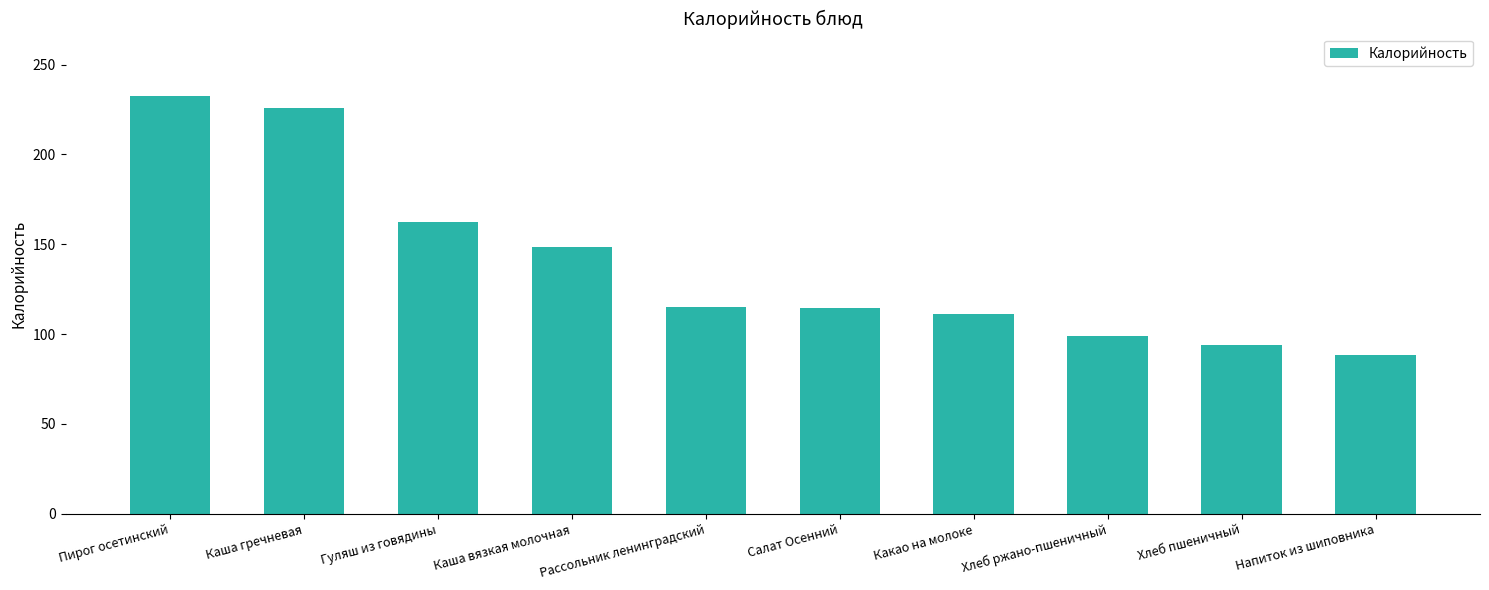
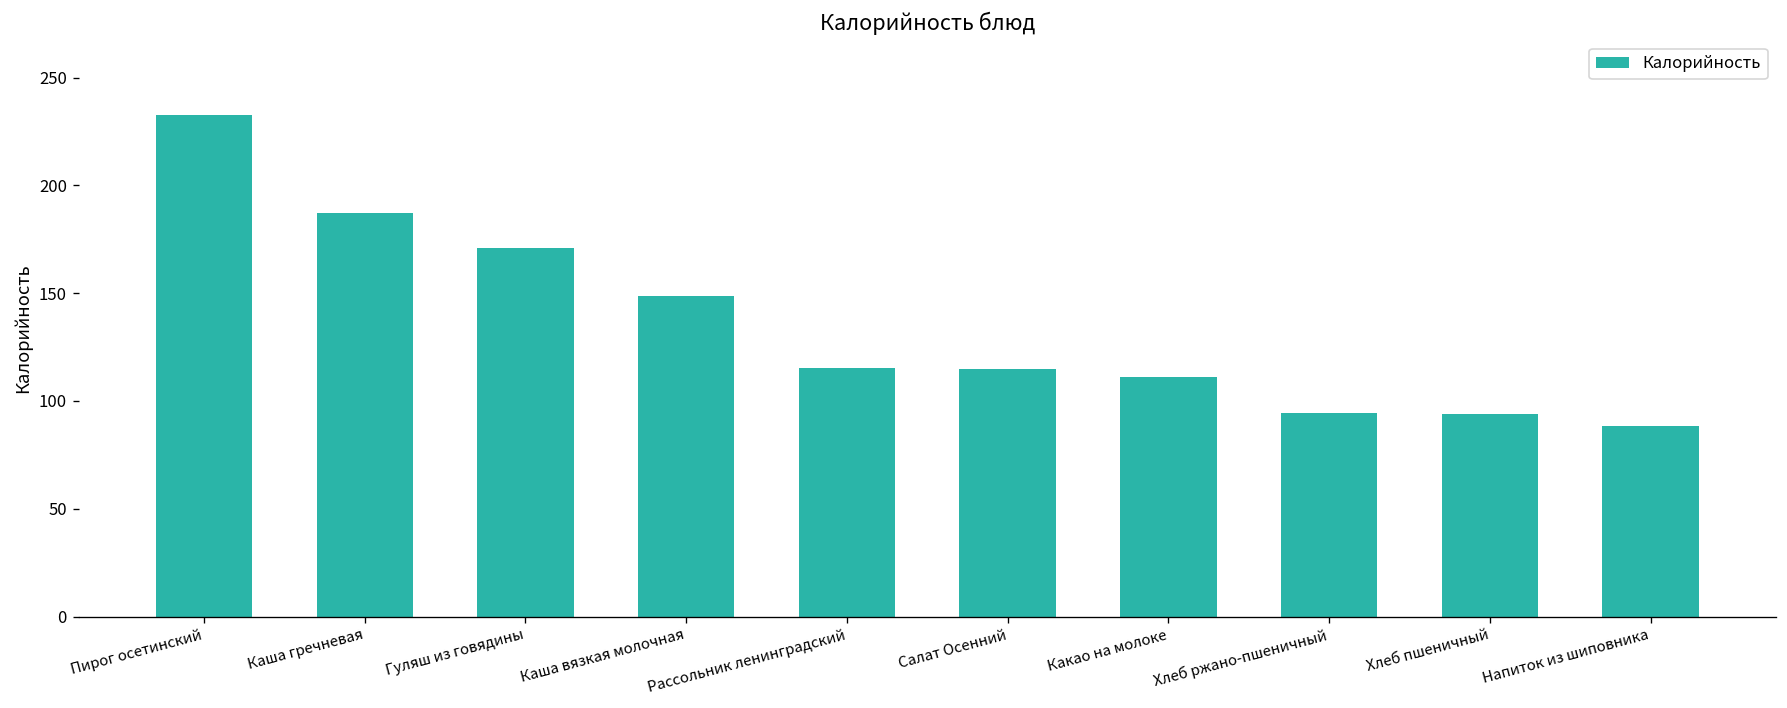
Каша гречневая: 226 -> 187
Гуляш из говядины: 162 -> 171
Хлеб ржано-пшеничный: 99 -> 94
